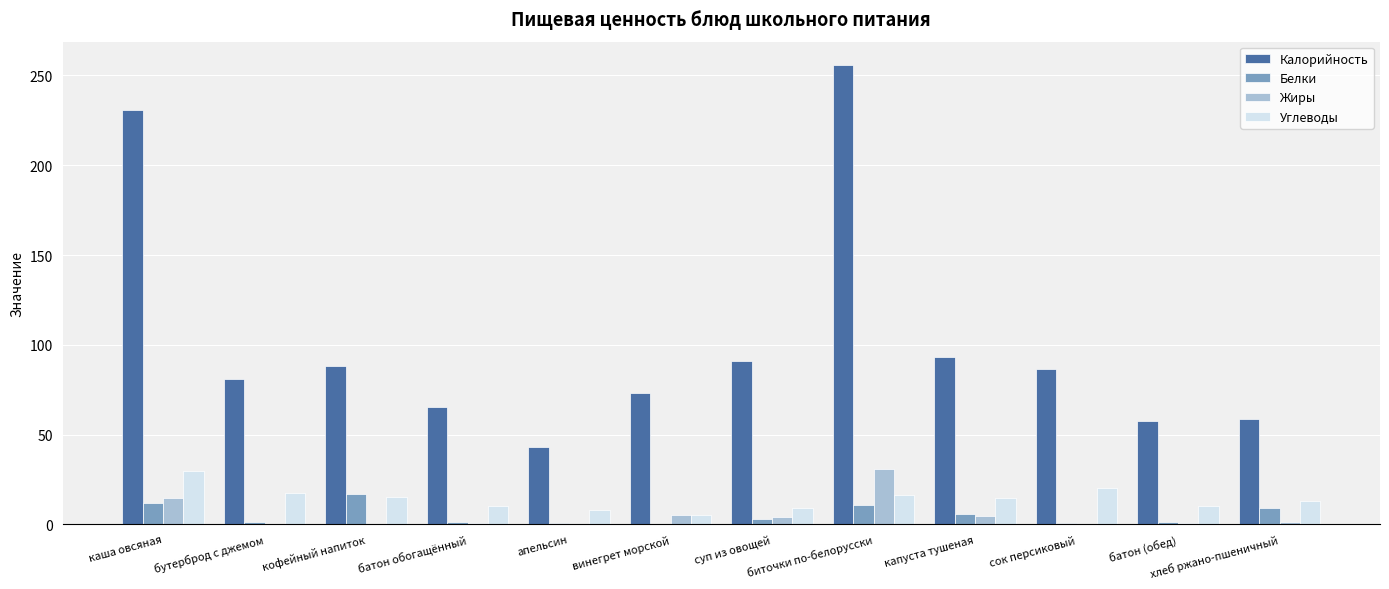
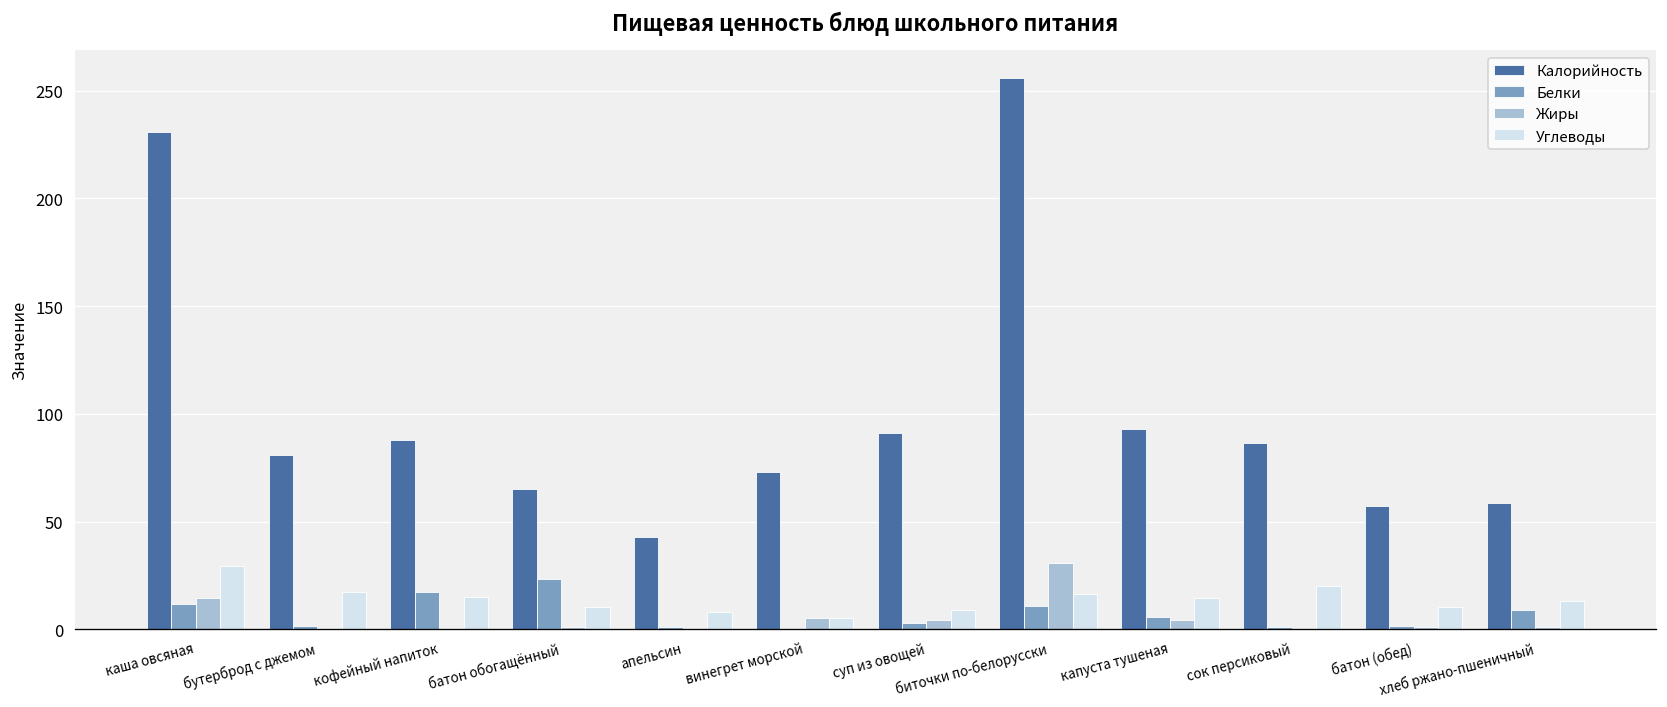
Белки, батон обогащённый: 2 -> 24
